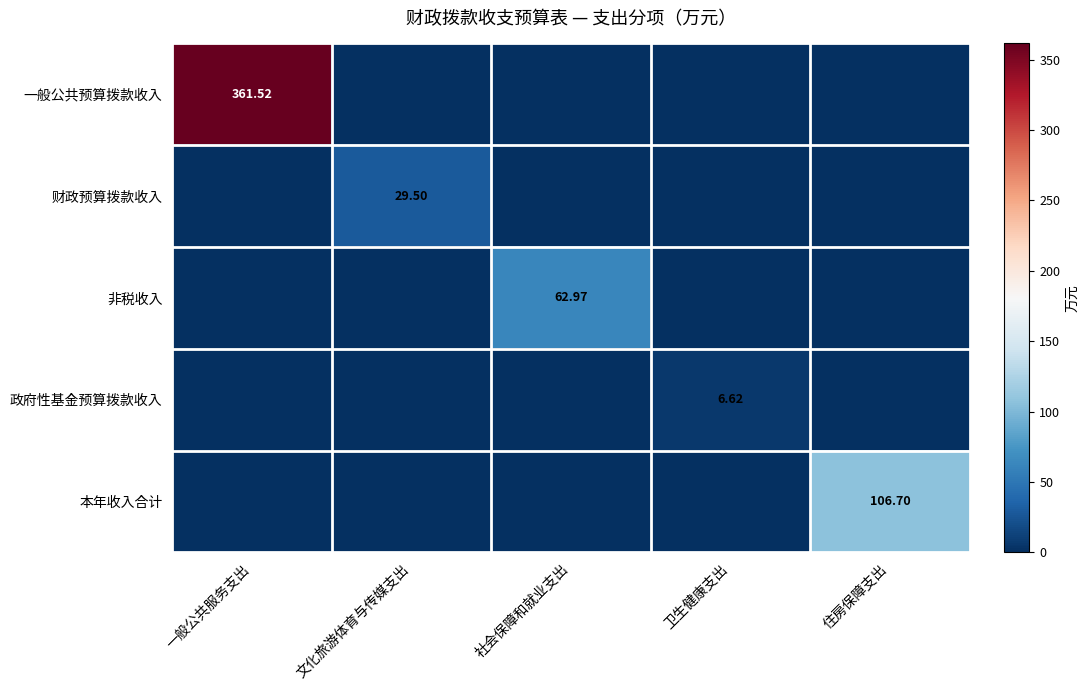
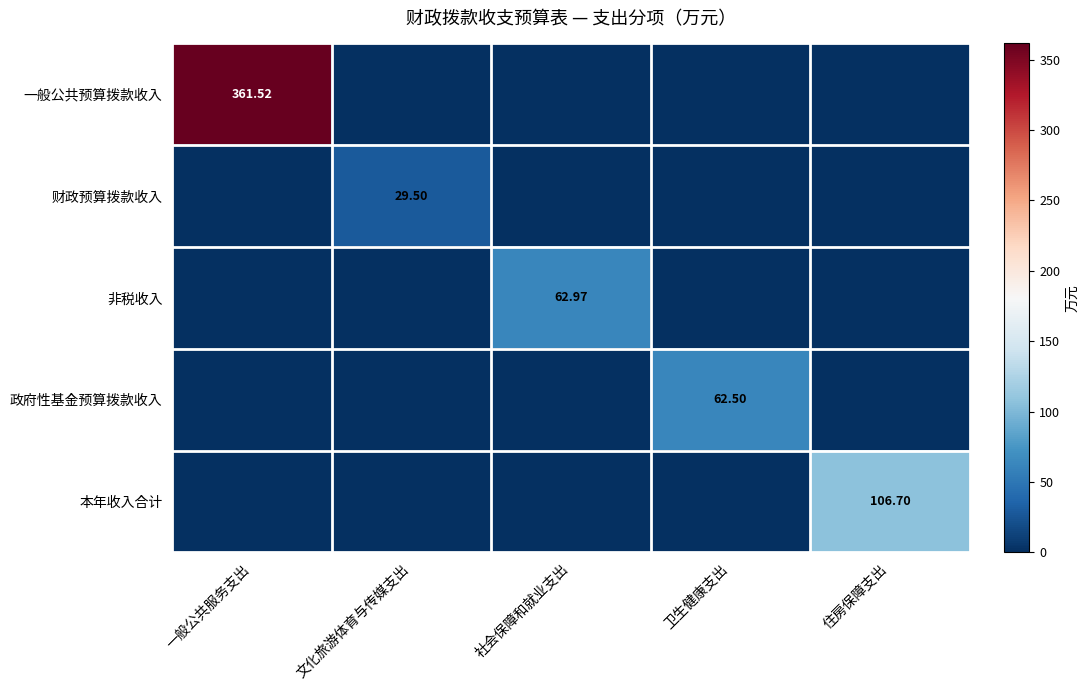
政府性基金预算拨款收入, 卫生健康支出: 6.62 -> 62.50
